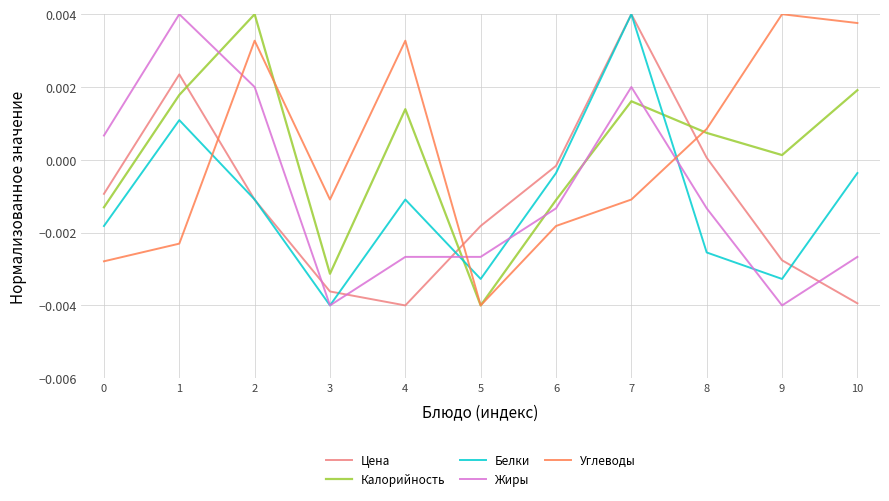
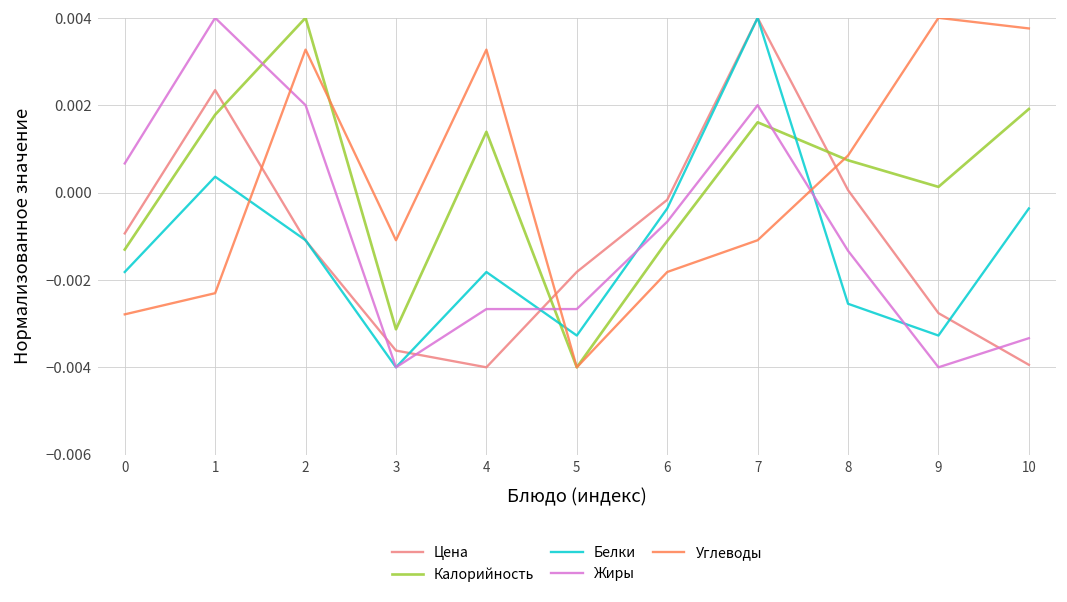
Белки, 1: 0.0011 -> 0.0004
Белки, 4: -0.0011 -> -0.0018
Жиры, 6: -0.0013 -> -0.0007
Жиры, 10: -0.0027 -> -0.0033
